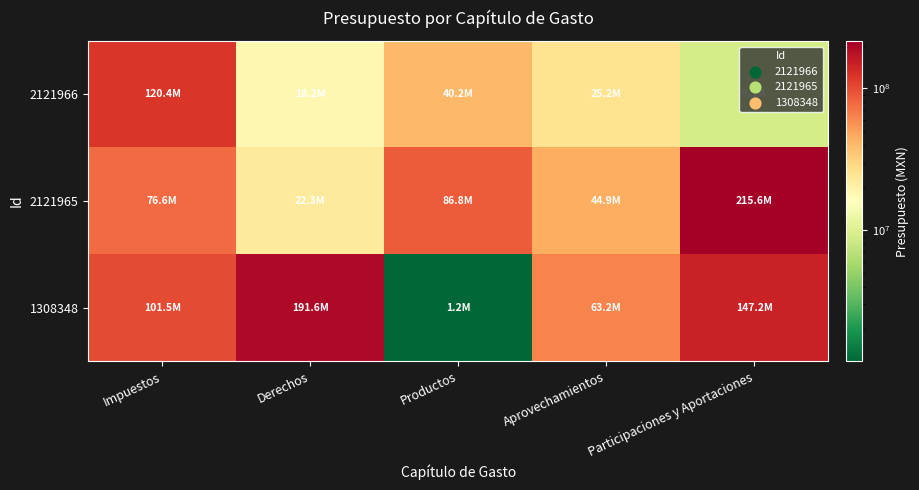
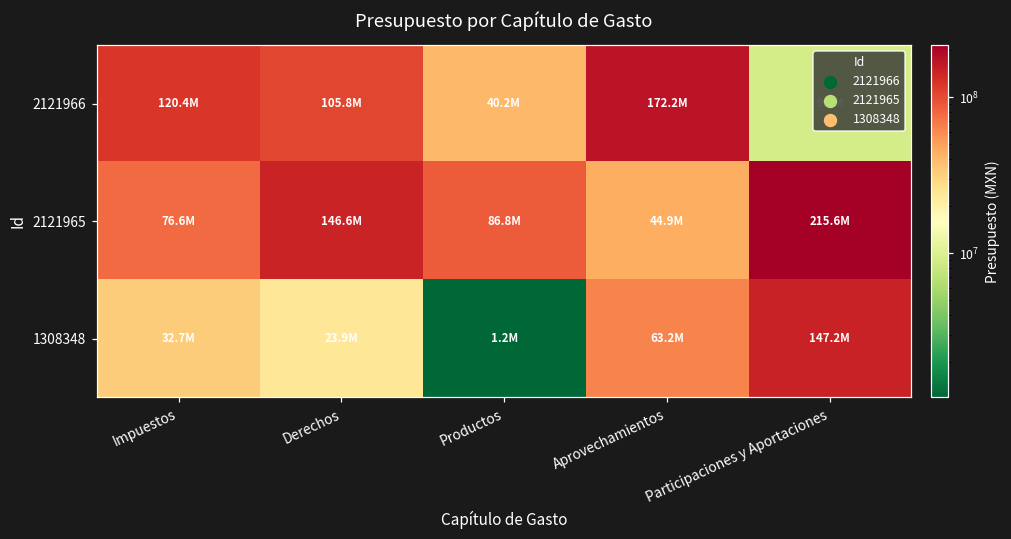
2121966, Derechos: 18.2M -> 105.8M
2121966, Aprovechamientos: 25.2M -> 172.2M
2121965, Derechos: 22.3M -> 146.6M
1308348, Impuestos: 101.5M -> 32.7M
1308348, Derechos: 191.6M -> 23.9M
